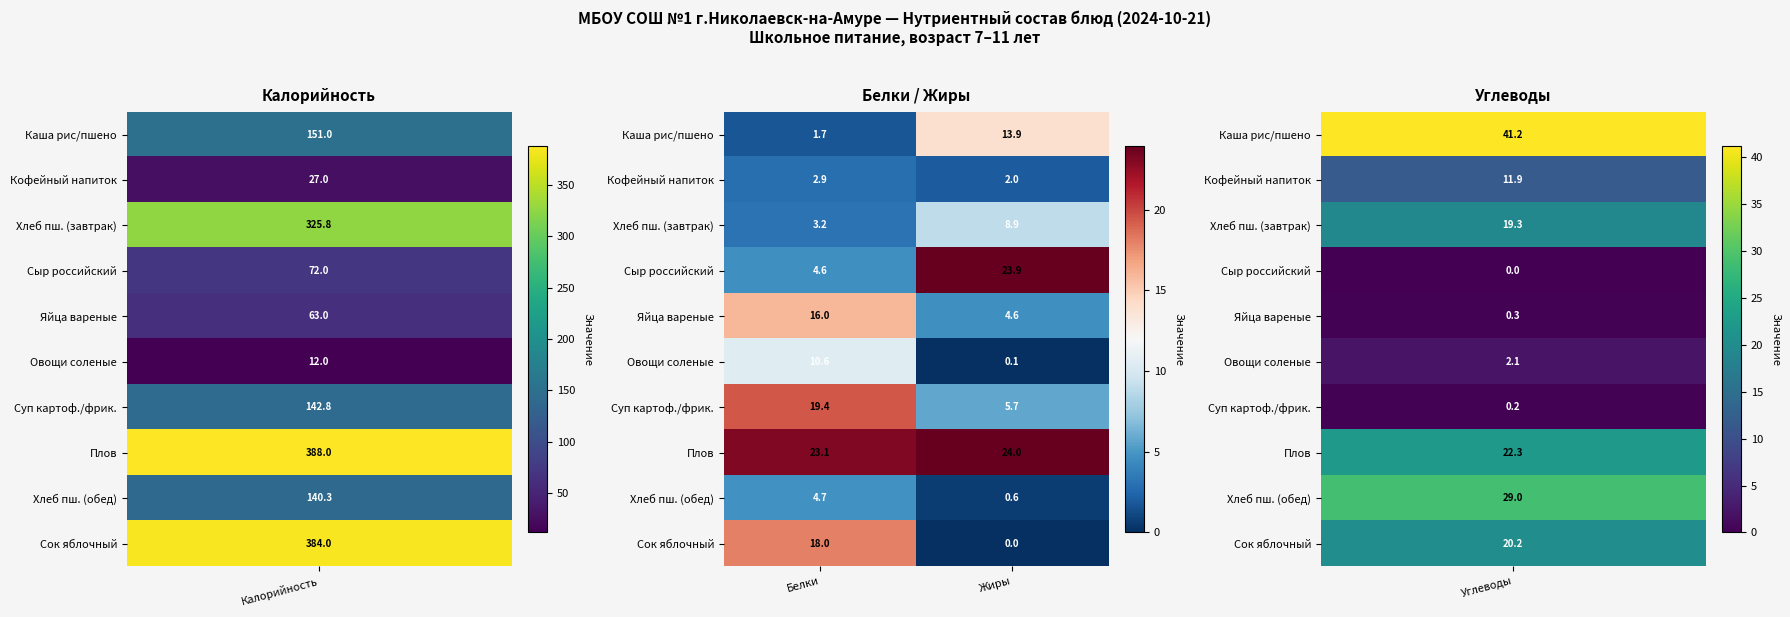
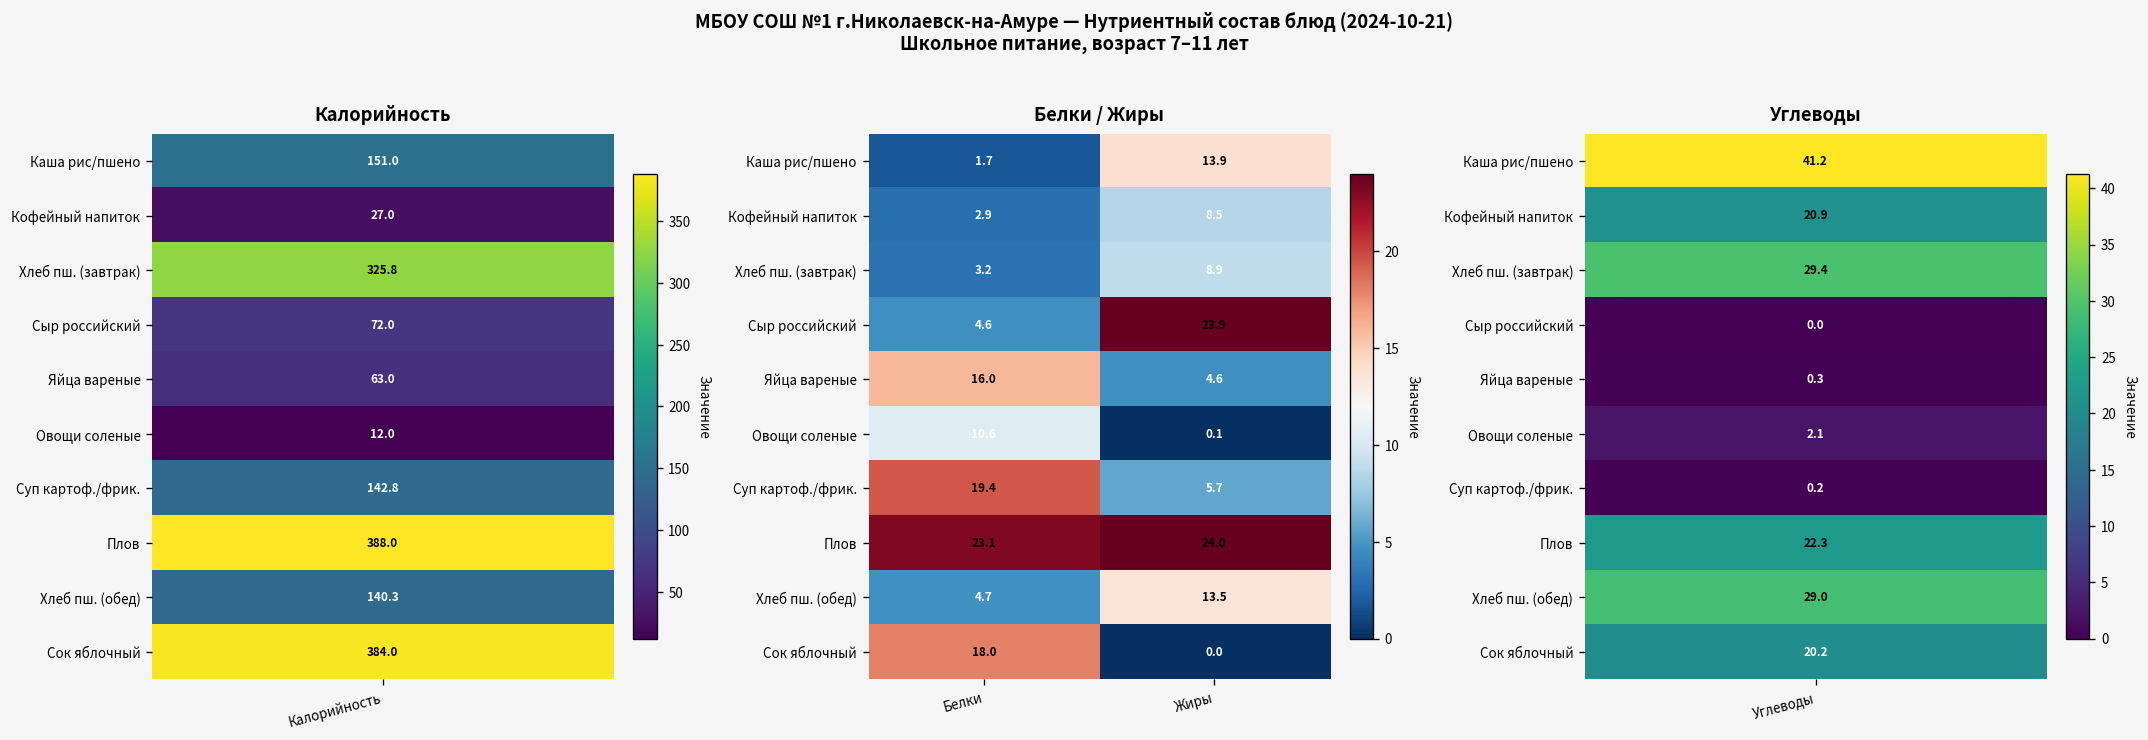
Белки / Жиры, Кофейный напиток, Жиры: 2.0 -> 8.5
Белки / Жиры, Хлеб пш. (обед), Жиры: 0.6 -> 13.5
Углеводы, Кофейный напиток, Углеводы: 11.9 -> 20.9
Углеводы, Хлеб пш. (завтрак), Углеводы: 19.3 -> 29.4
